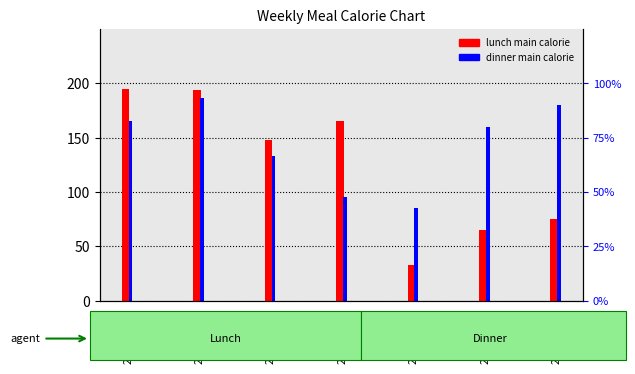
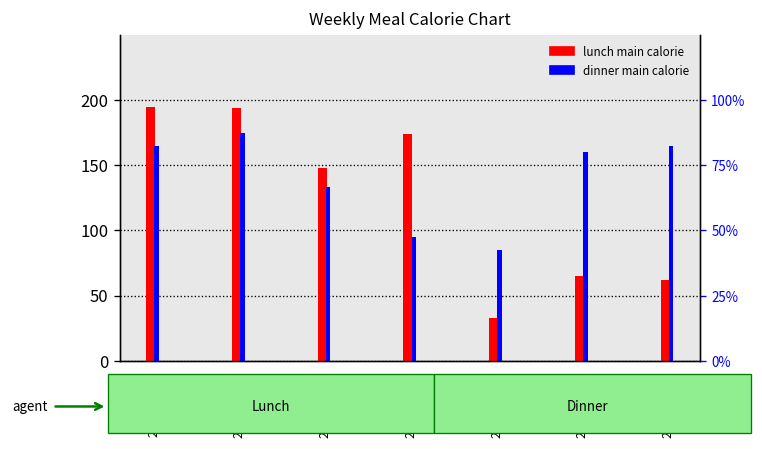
dinner main calorie, 2023-08-01: 186 -> 175
lunch main calorie, 2023-08-03: 165 -> 174
lunch main calorie, 2023-08-06: 75 -> 62
dinner main calorie, 2023-08-06: 180 -> 165
